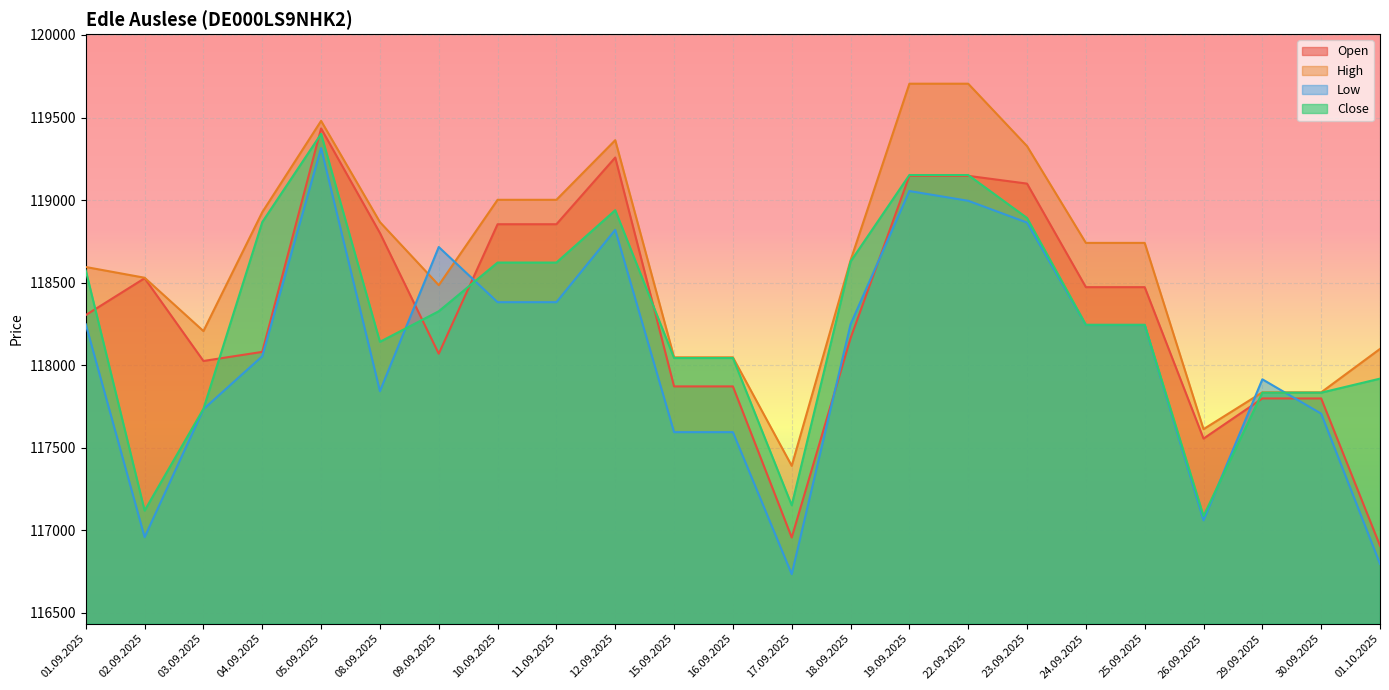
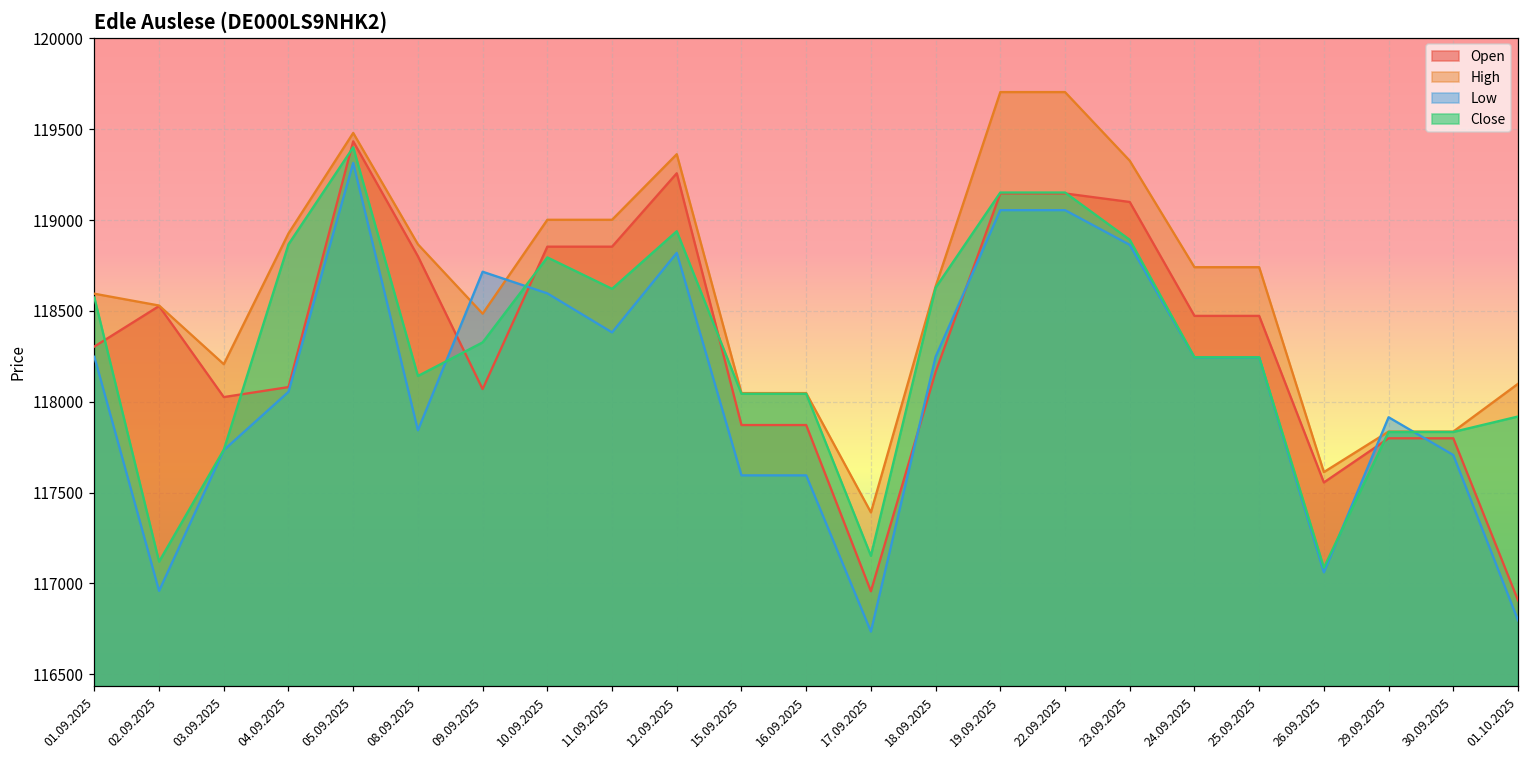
Low, 10.09.2025: 118380 -> 118600
Close, 10.09.2025: 118620 -> 118800
Low, 22.09.2025: 119000 -> 119060
